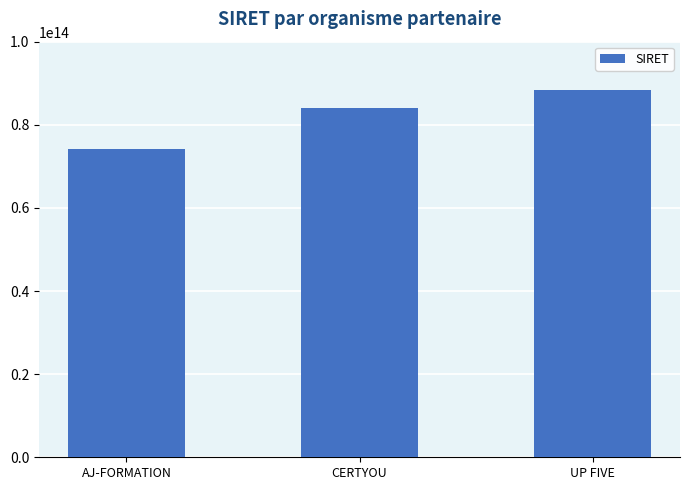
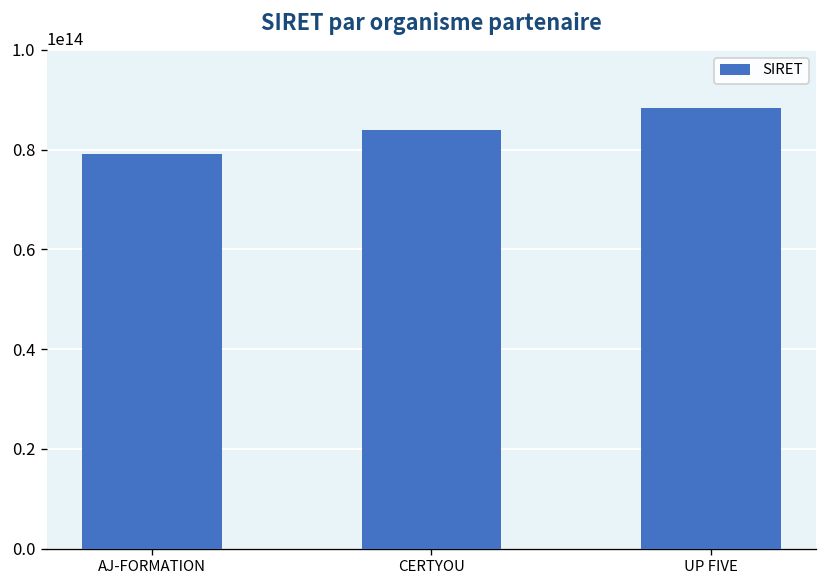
AJ-FORMATION: 74000000000000 -> 79000000000000
